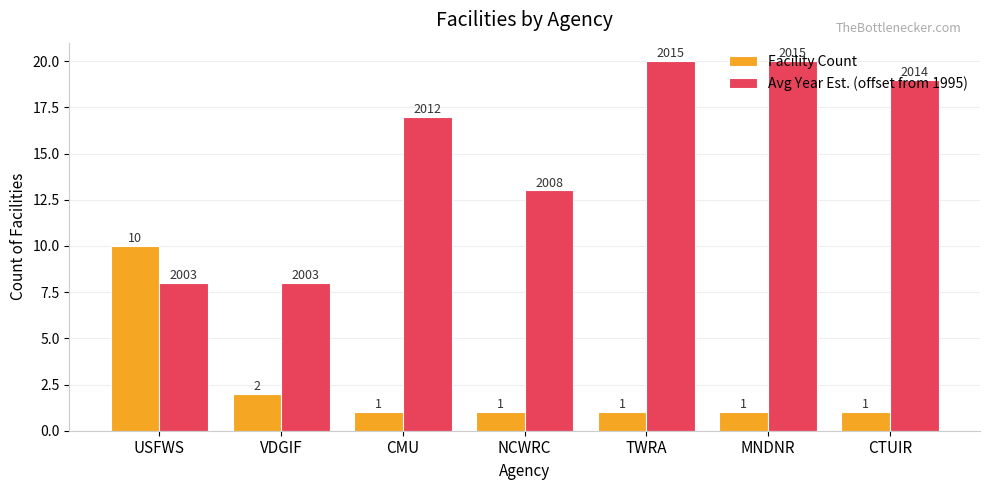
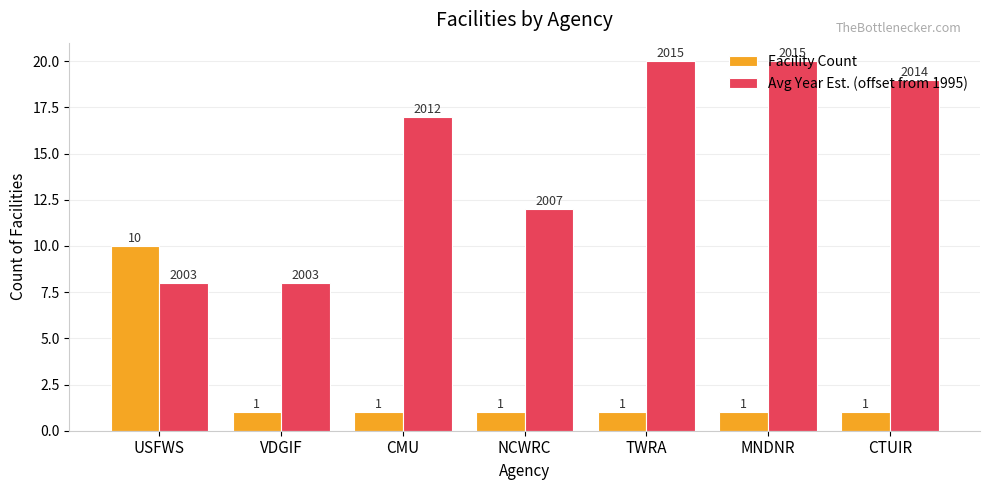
Facility Count, VDGIF: 2 -> 1
Avg Year Est. (offset from 1995), NCWRC: 2008 -> 2007
